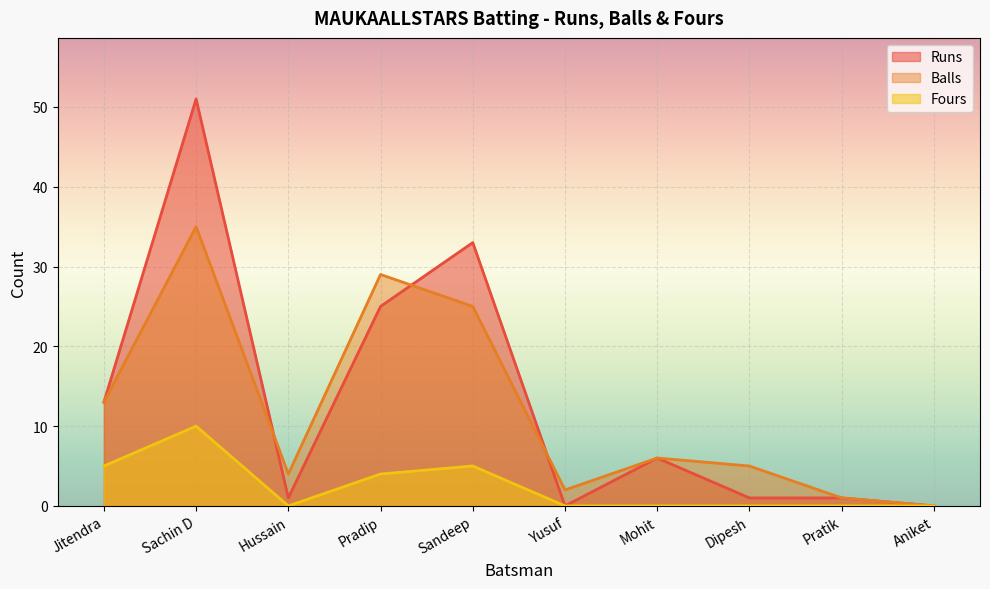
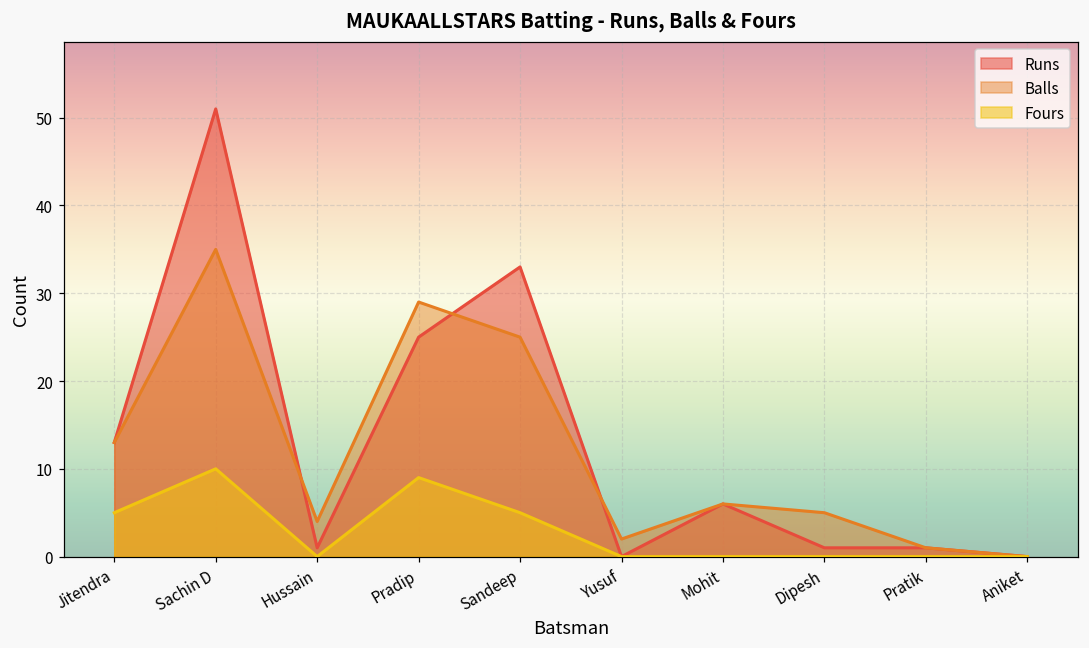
Fours, Pradip: 4 -> 9
